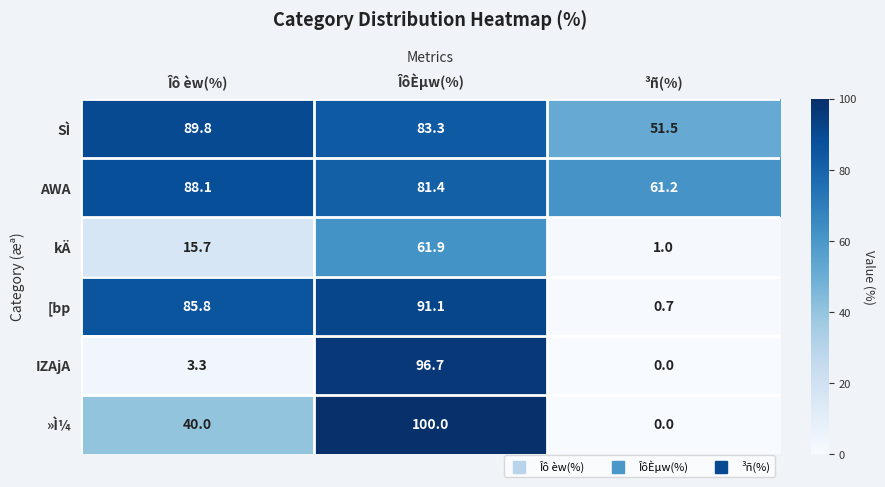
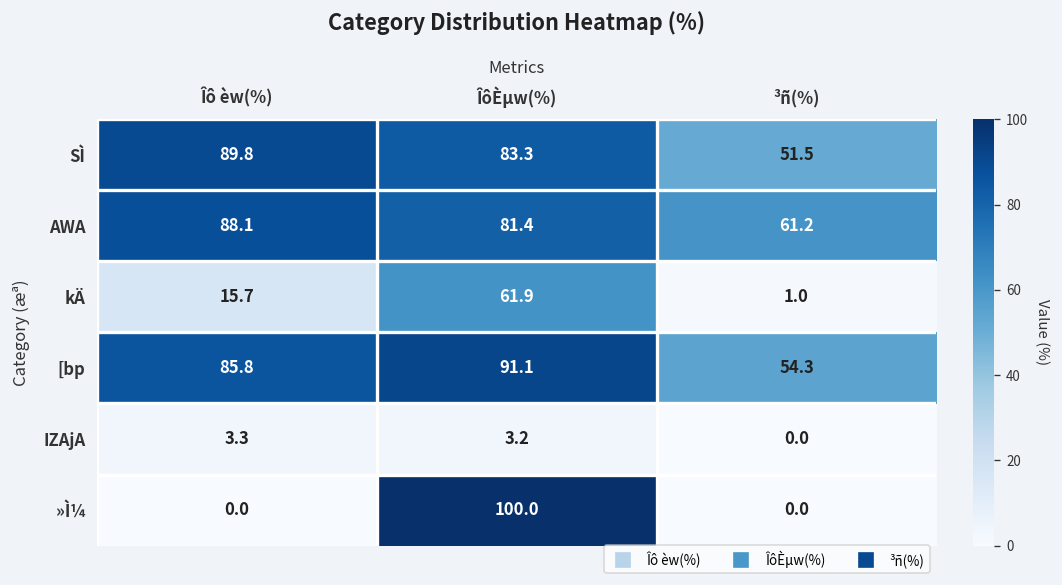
[bp, ³ñ(%): 0.7 -> 54.3
IZAjA, ÎôÈµw(%): 96.7 -> 3.2
»Ì¼, Îô èw(%): 40.0 -> 0.0
